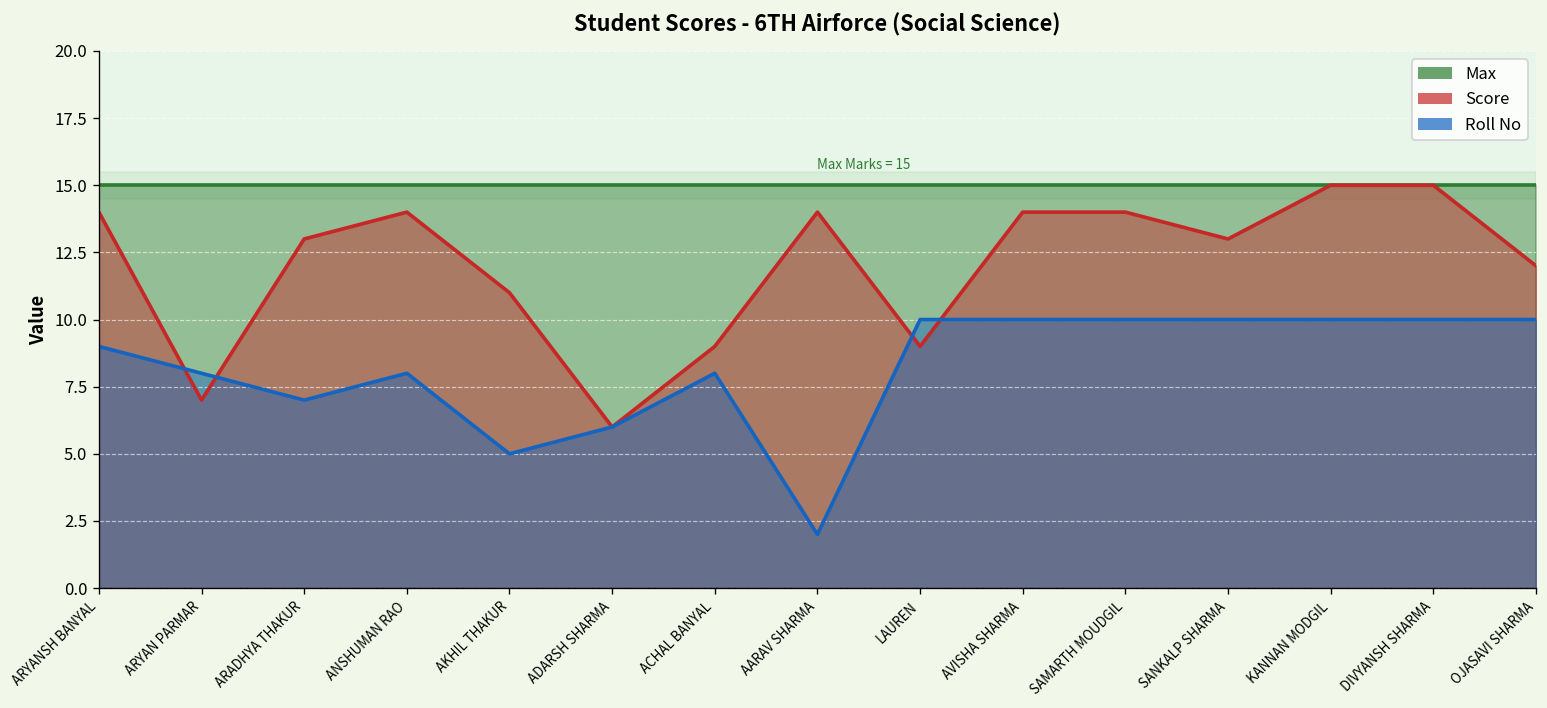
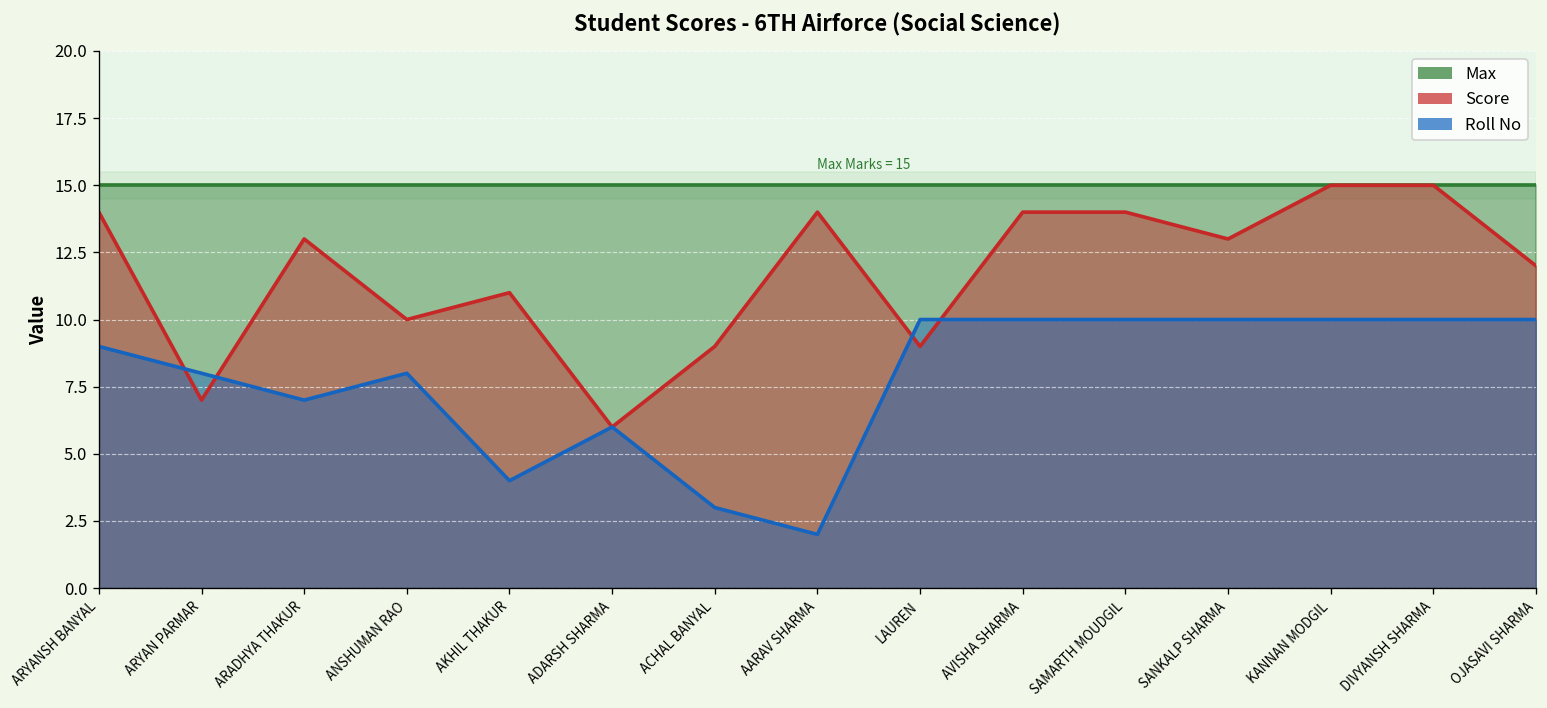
Score, ANSHUMAN RAO: 14 -> 10
Roll No, AKHIL THAKUR: 5 -> 4
Roll No, ACHAL BANYAL: 8 -> 3
